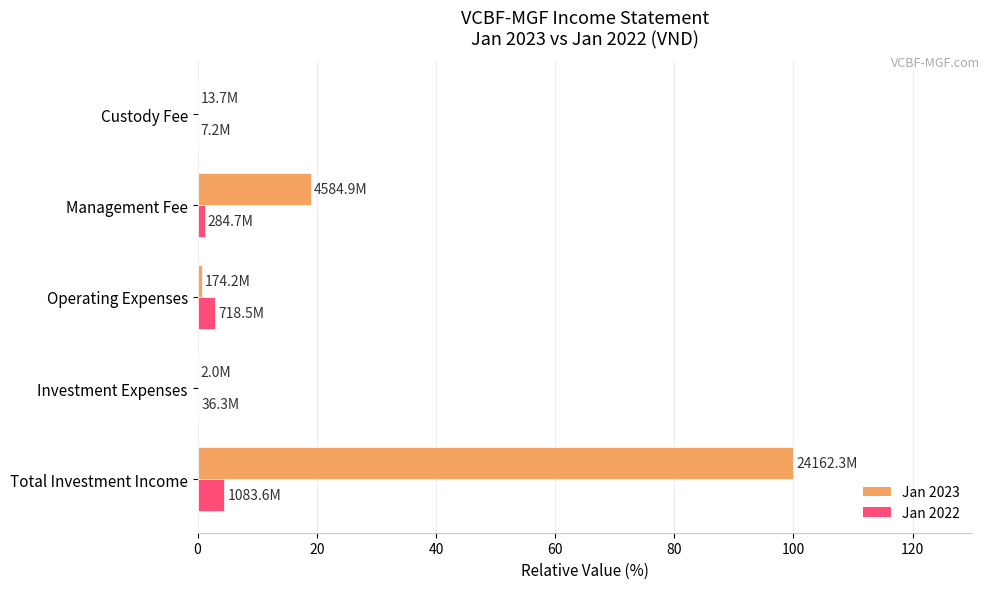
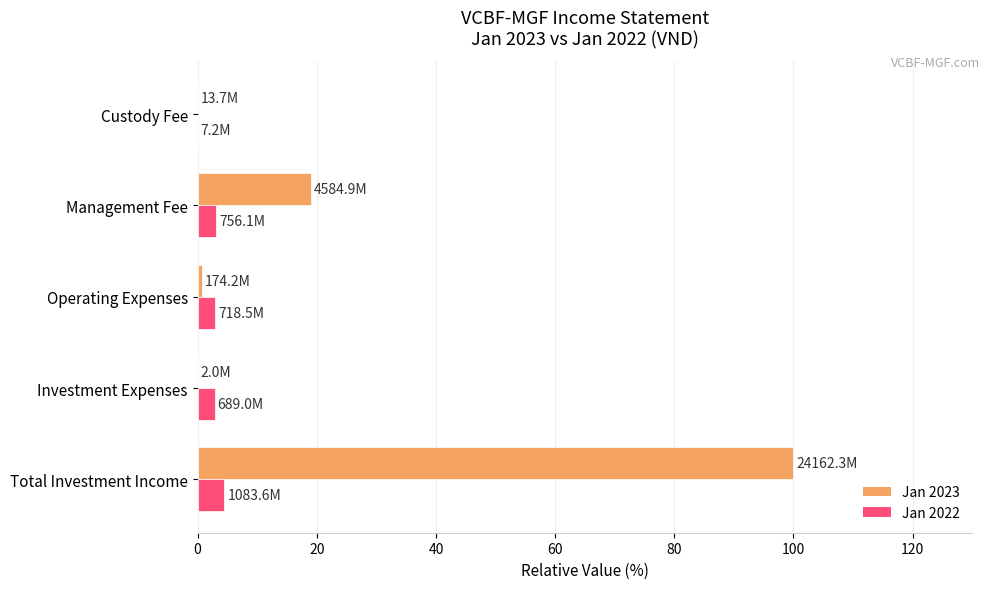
Jan 2022, Management Fee: 284.7M -> 756.1M
Jan 2022, Investment Expenses: 36.3M -> 689.0M
